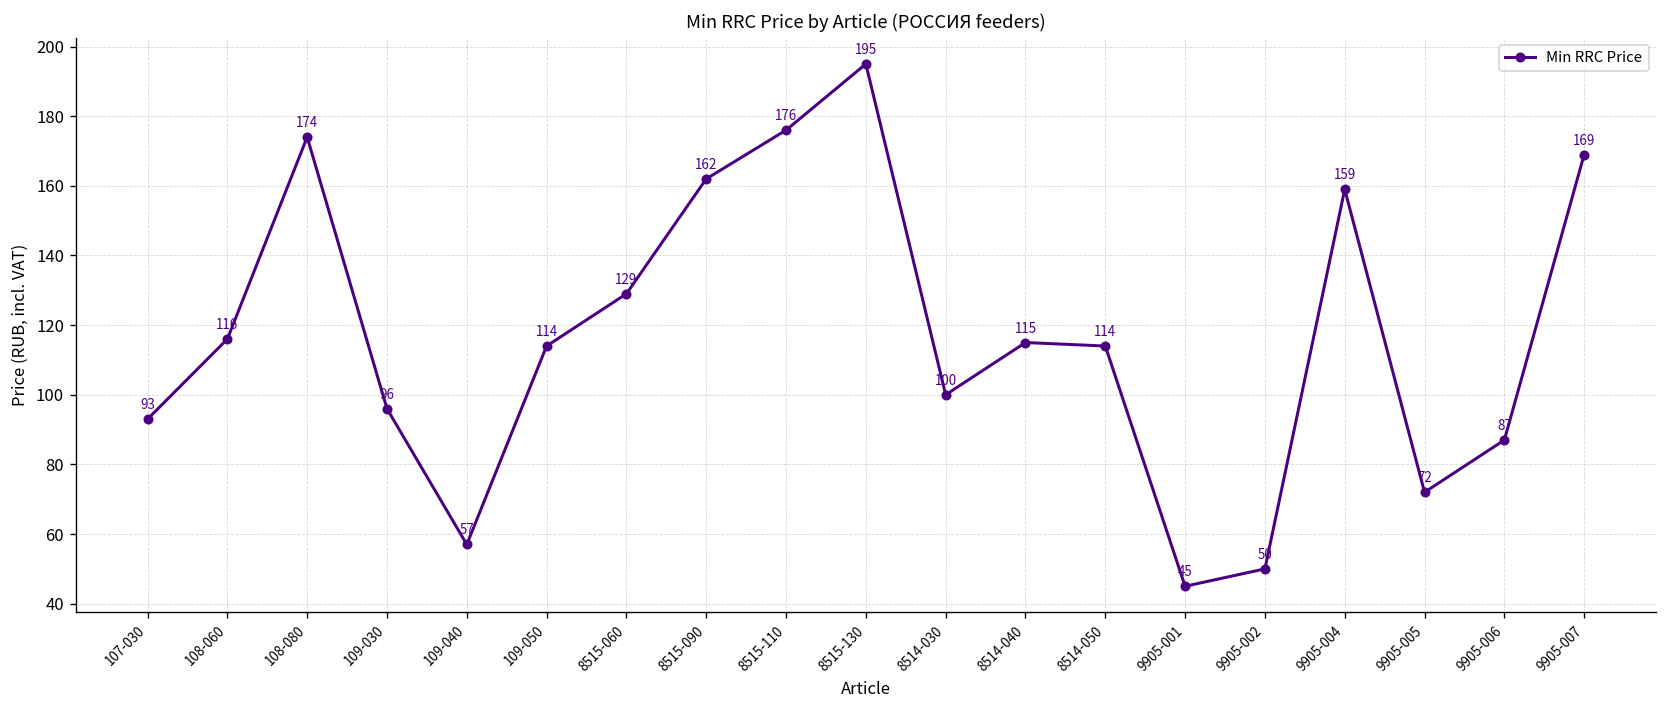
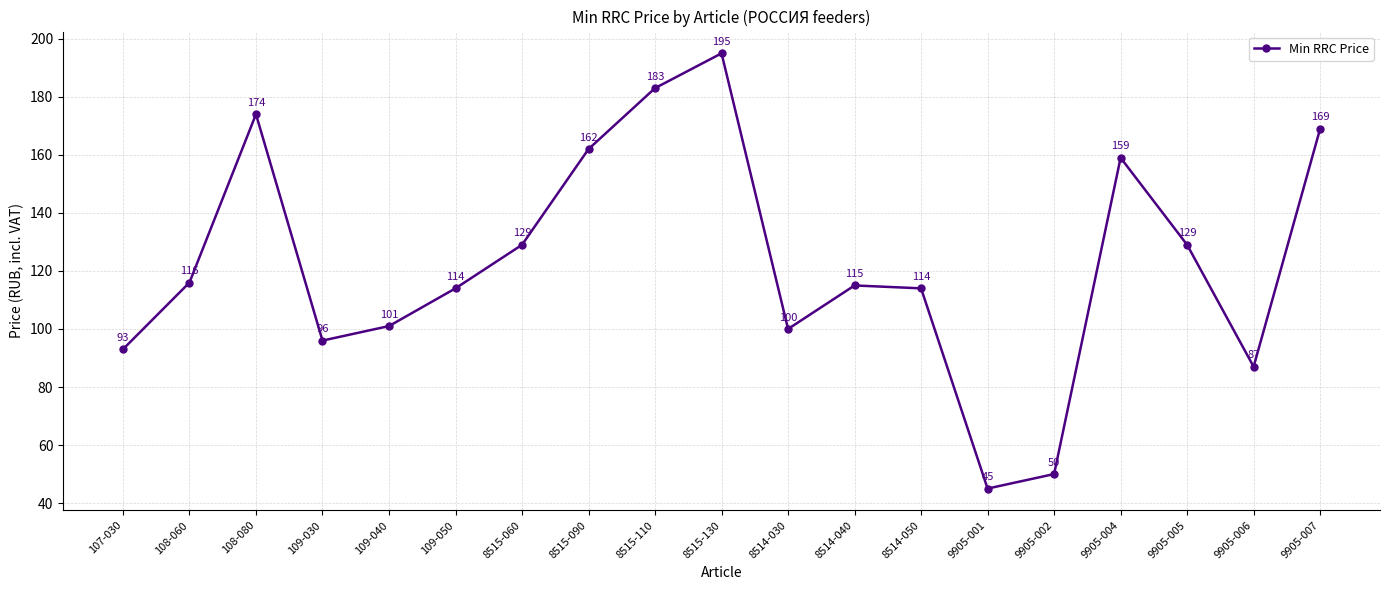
109-040: 57 -> 101
8515-110: 176 -> 183
9905-005: 72 -> 129
